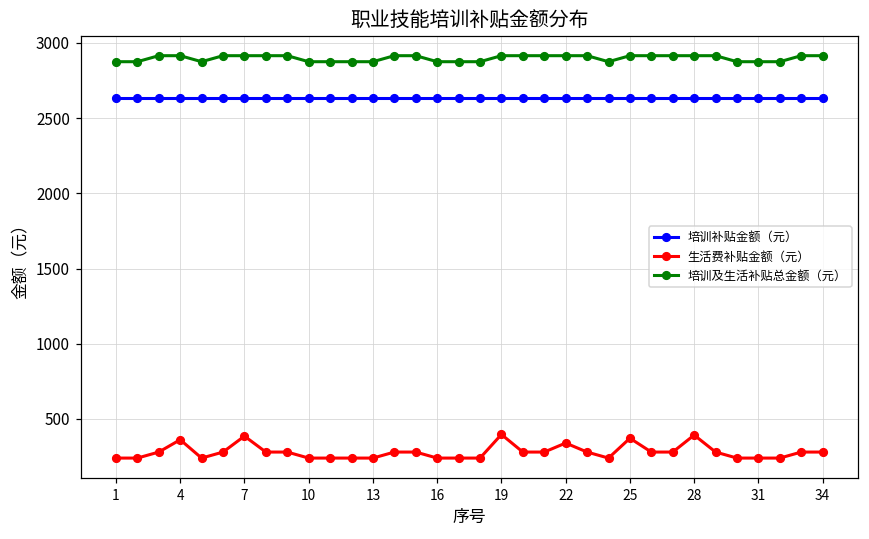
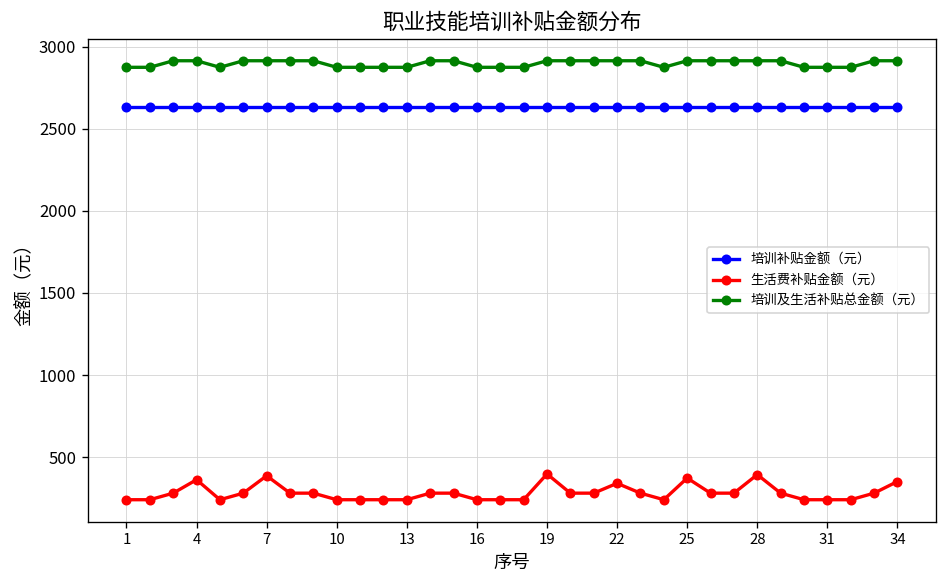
生活费补贴金额（元）, 34: 280 -> 350
